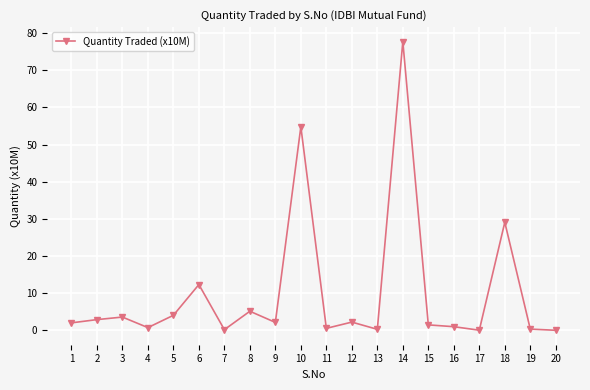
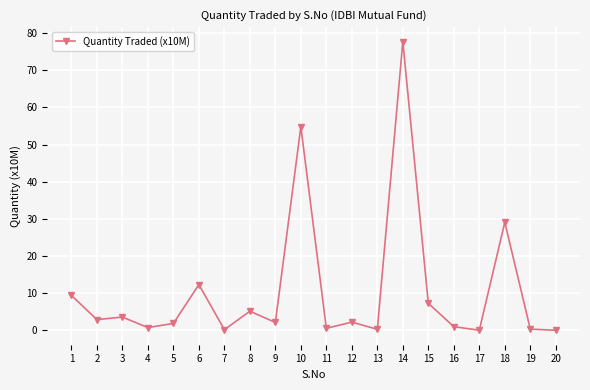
1: 2 -> 9
5: 4 -> 2
15: 1 -> 7
